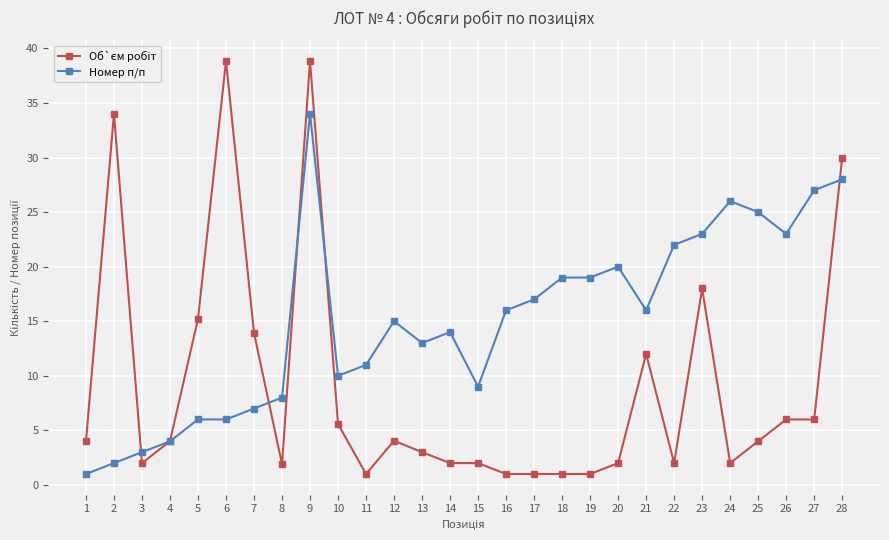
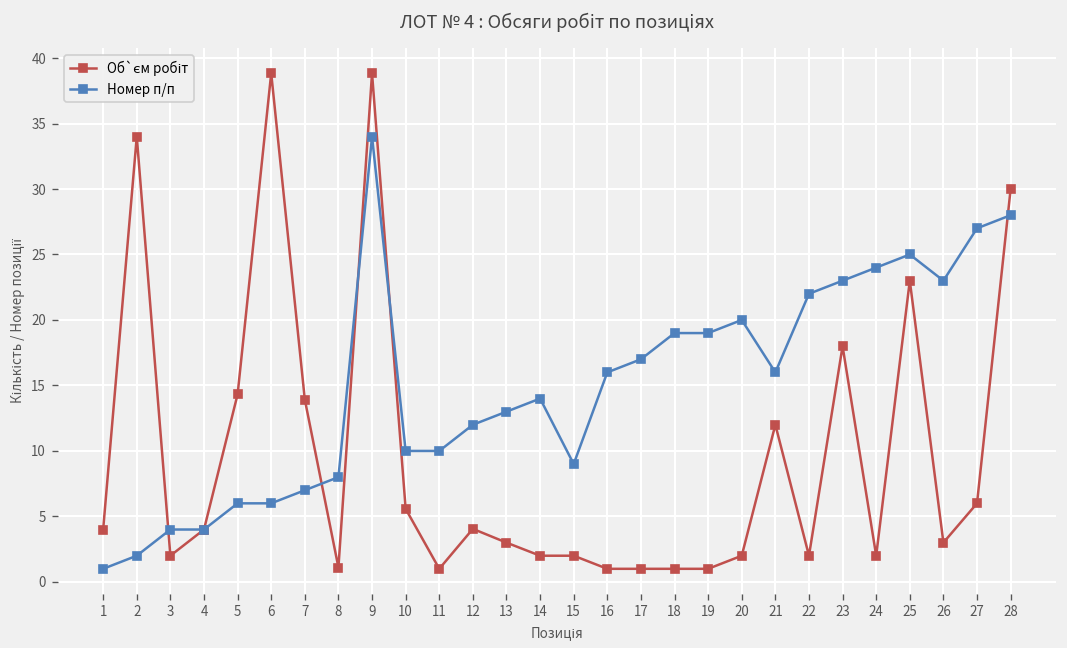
Номер п/п, 3: 3 -> 4
Об`єм робіт, 5: 15.2 -> 14.3
Об`єм робіт, 8: 1.9 -> 1.1
Номер п/п, 11: 11 -> 10
Номер п/п, 12: 15 -> 12
Номер п/п, 24: 26 -> 24
Об`єм робіт, 25: 4 -> 23
Об`єм робіт, 26: 6 -> 3
